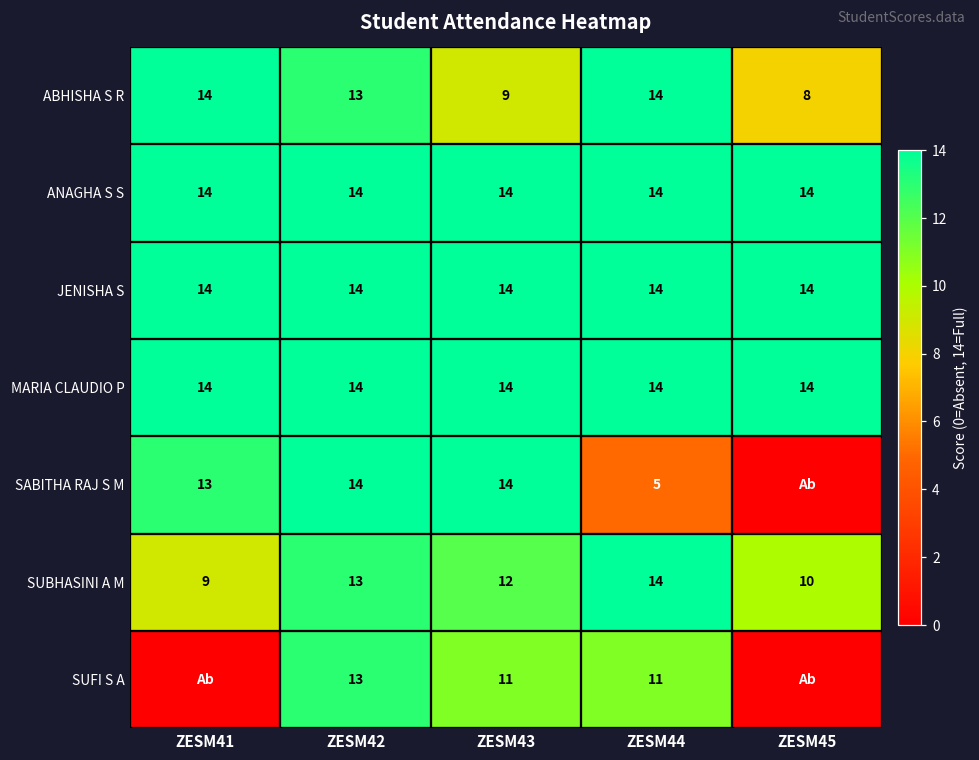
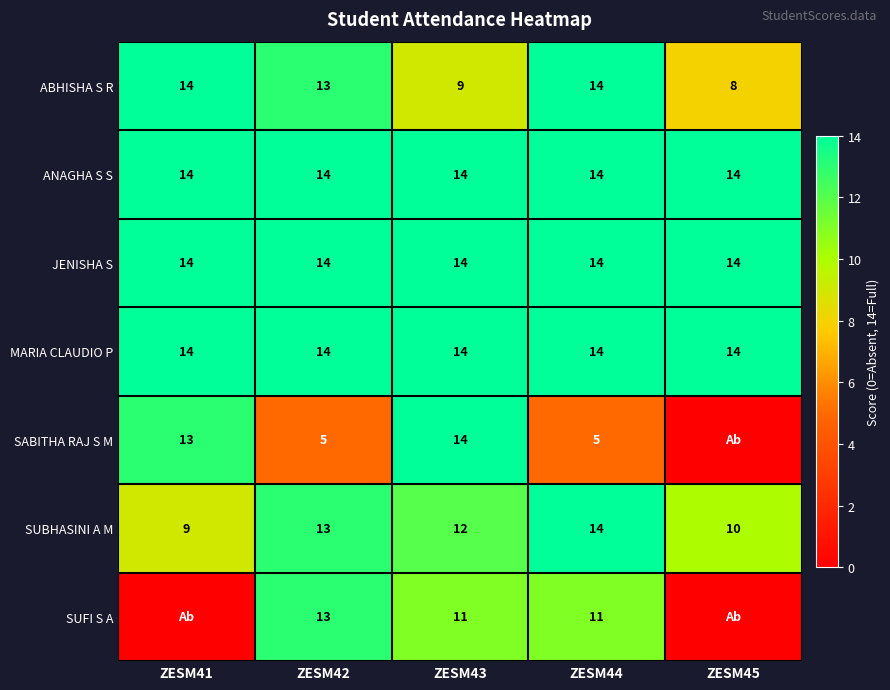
SABITHA RAJ S M, ZESM42: 14 -> 5
